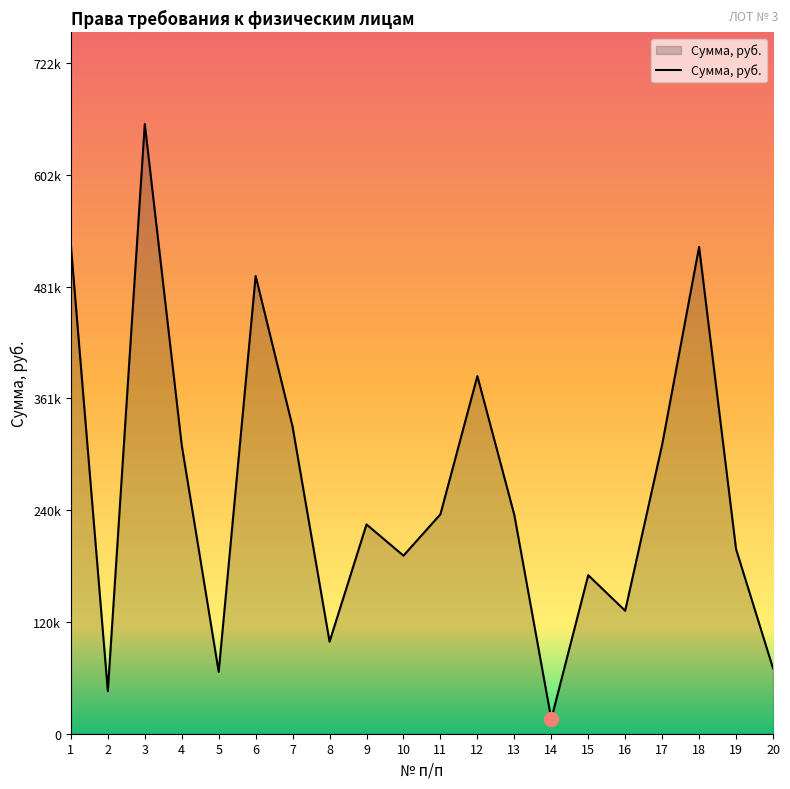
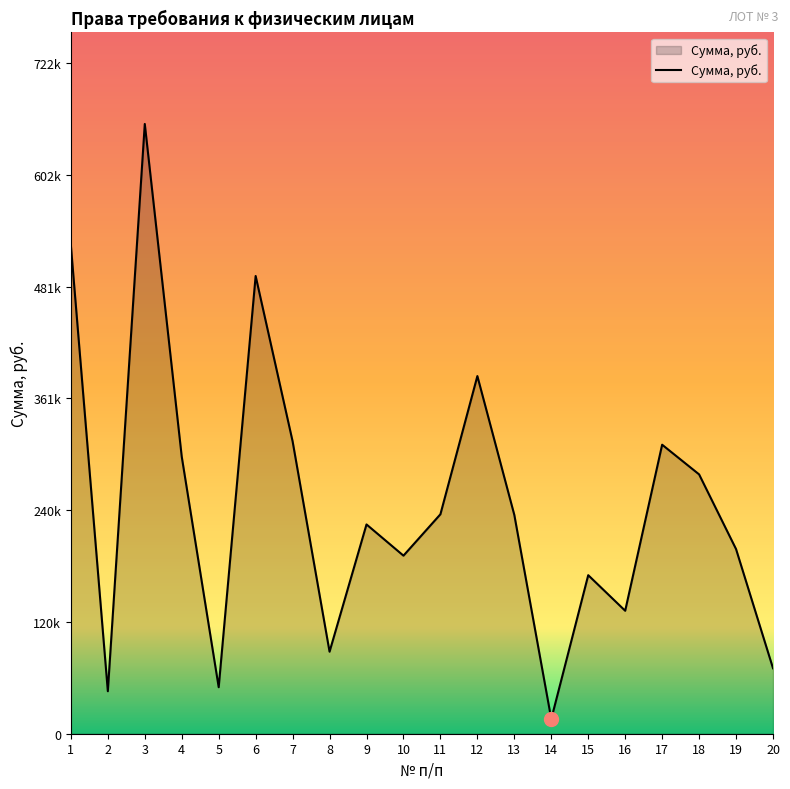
Сумма, руб., 4: 310000 -> 300000
Сумма, руб., 5: 70000 -> 50000
Сумма, руб., 7: 330000 -> 320000
Сумма, руб., 8: 100000 -> 90000
Сумма, руб., 18: 520000 -> 280000
